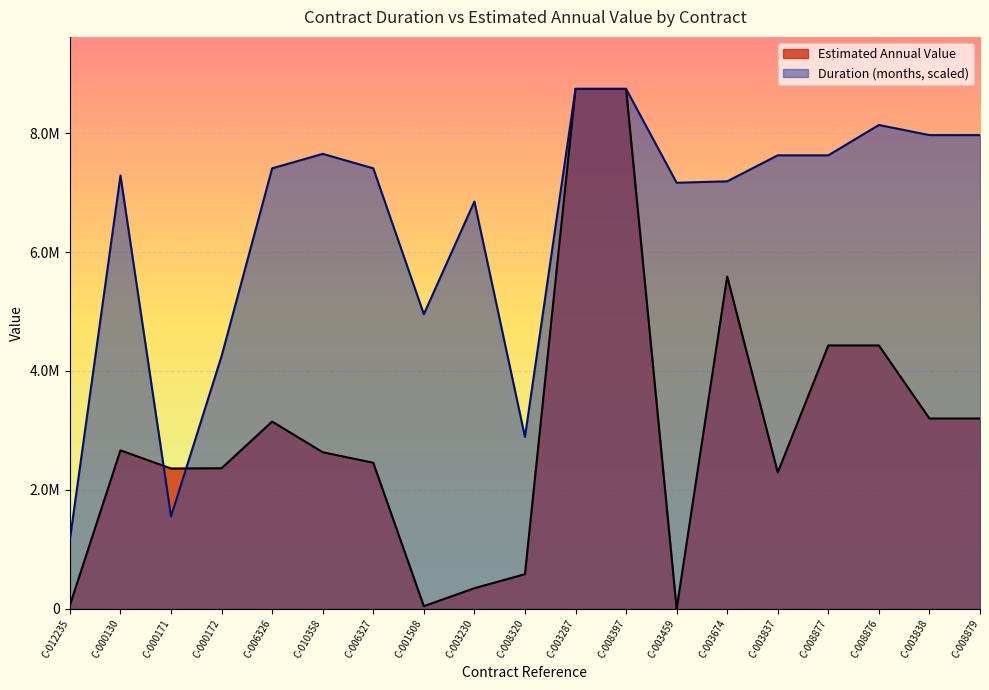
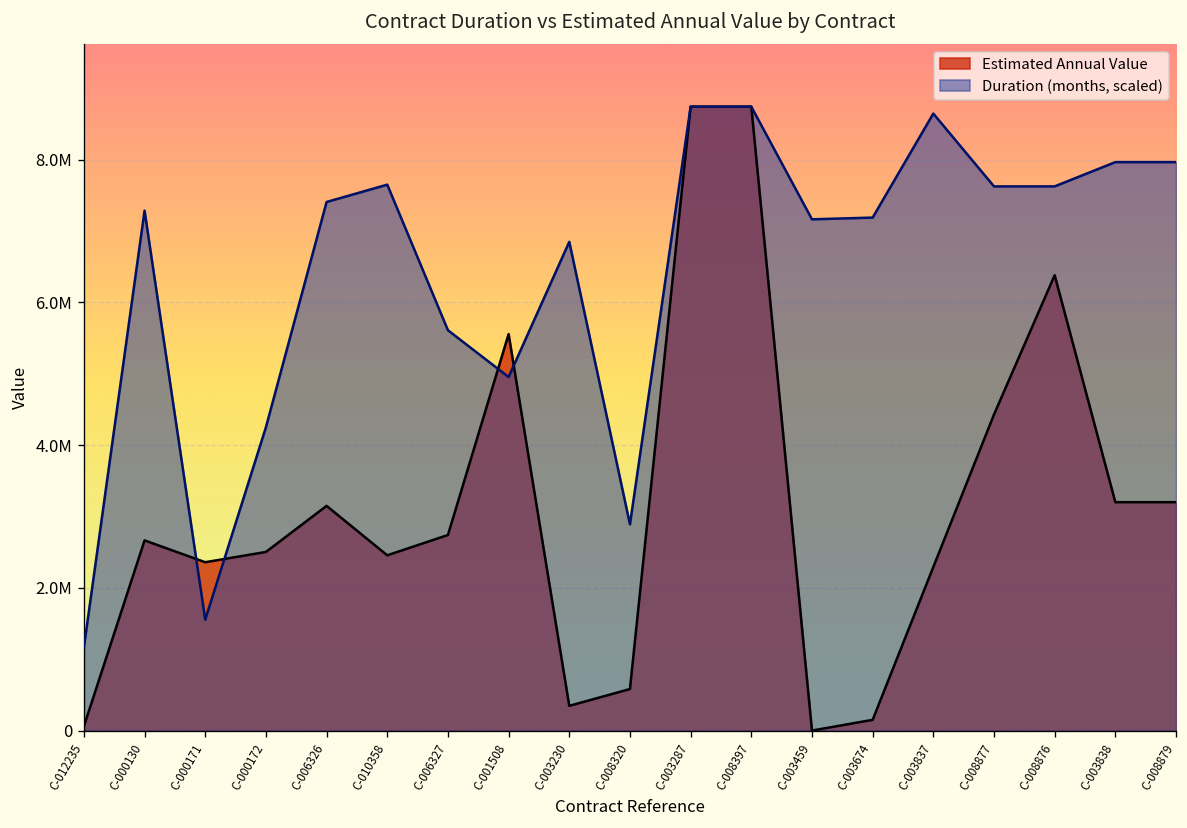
Estimated Annual Value, C-000172: 2400000 -> 2500000
Estimated Annual Value, C-010358: 2600000 -> 2500000
Estimated Annual Value, C-006327: 2500000 -> 2700000
Duration (months, scaled), C-006327: 7400000 -> 5600000
Estimated Annual Value, C-001508: 0 -> 5600000
Estimated Annual Value, C-003674: 5600000 -> 200000
Duration (months, scaled), C-003837: 7600000 -> 8600000
Estimated Annual Value, C-008876: 4400000 -> 6400000
Duration (months, scaled), C-008876: 8100000 -> 7600000
